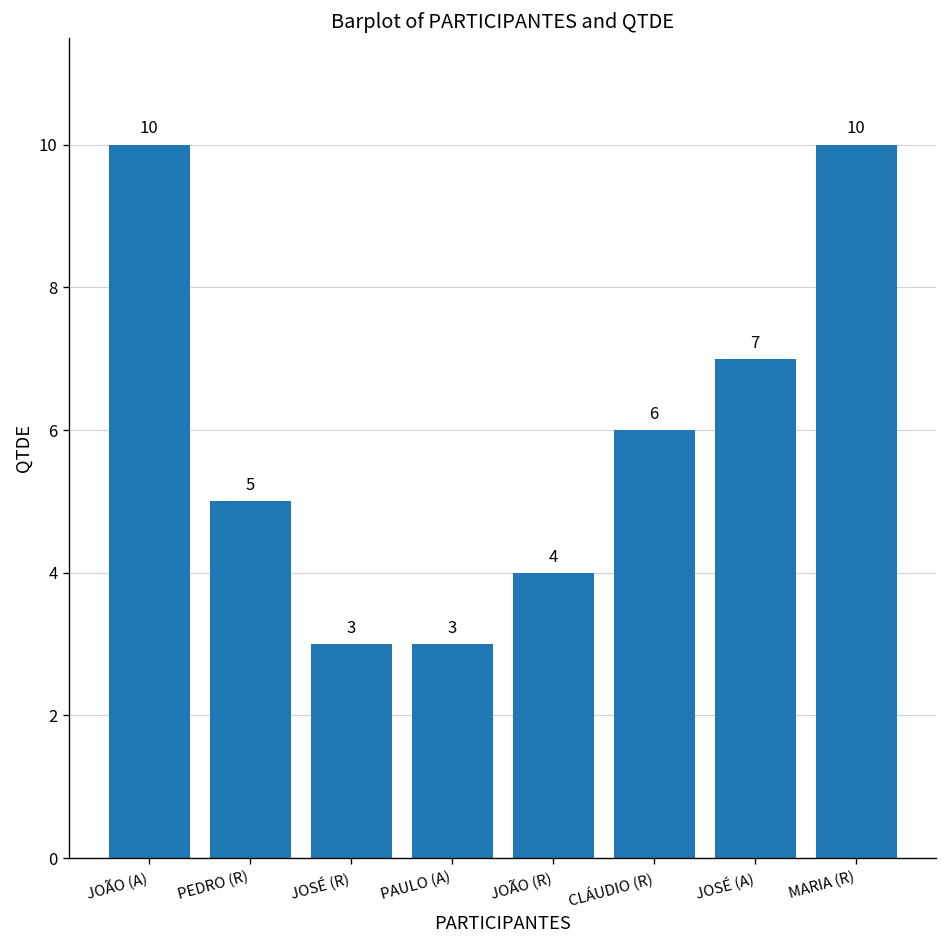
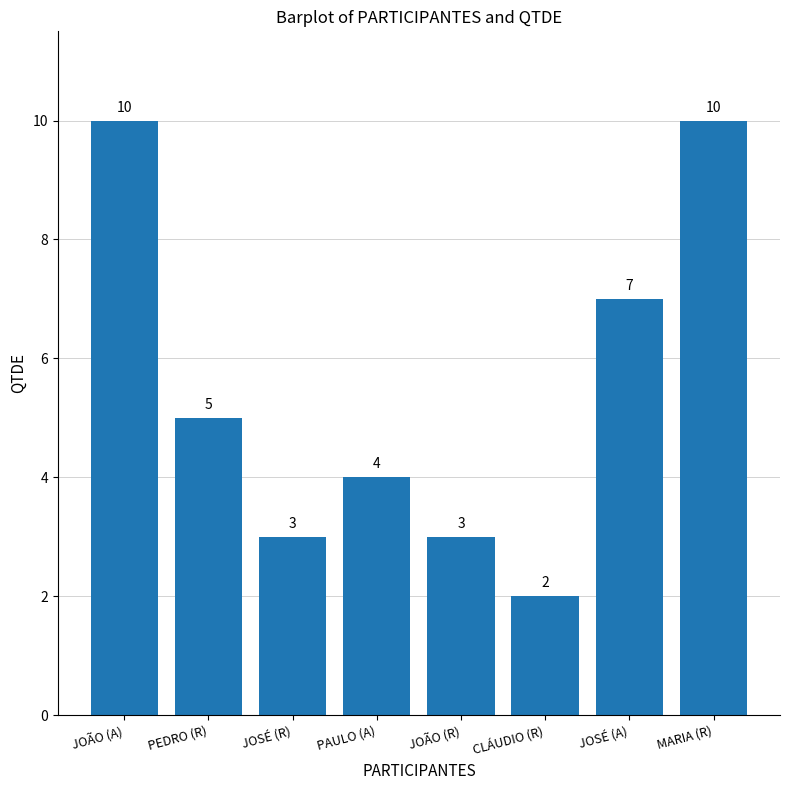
PAULO (A): 3 -> 4
JOÃO (R): 4 -> 3
CLÁUDIO (R): 6 -> 2
